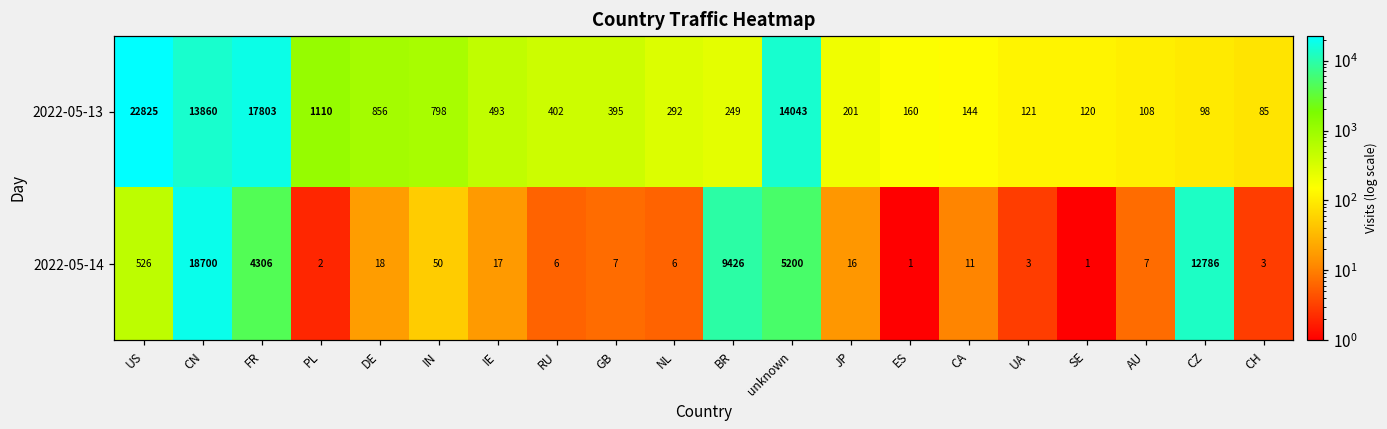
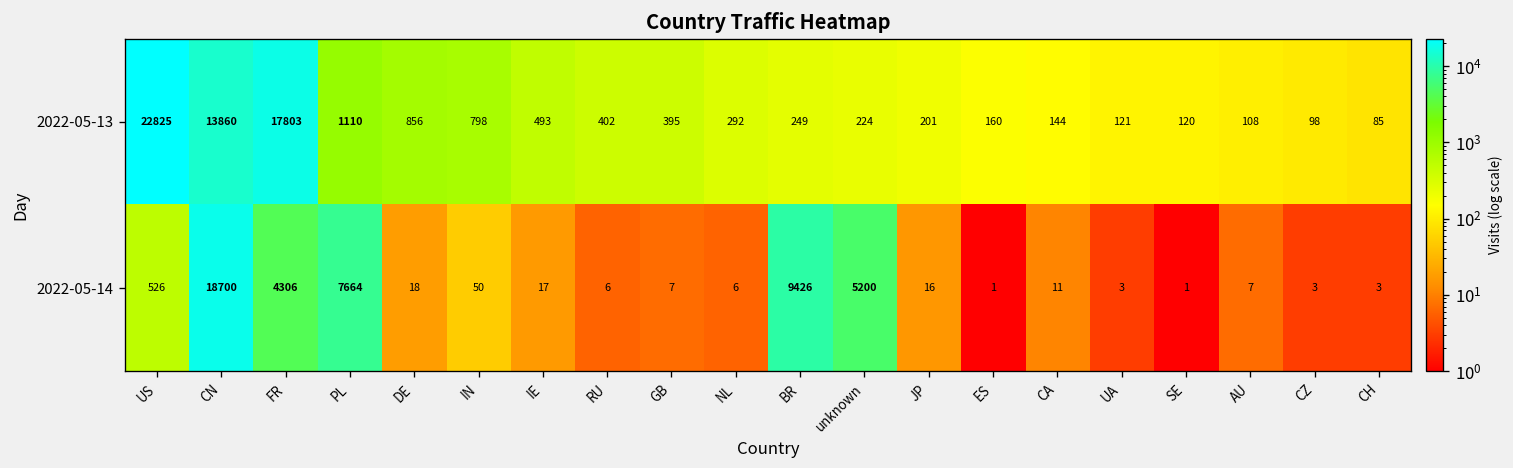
2022-05-13, unknown: 14043 -> 224
2022-05-14, PL: 2 -> 7664
2022-05-14, CZ: 12786 -> 3
